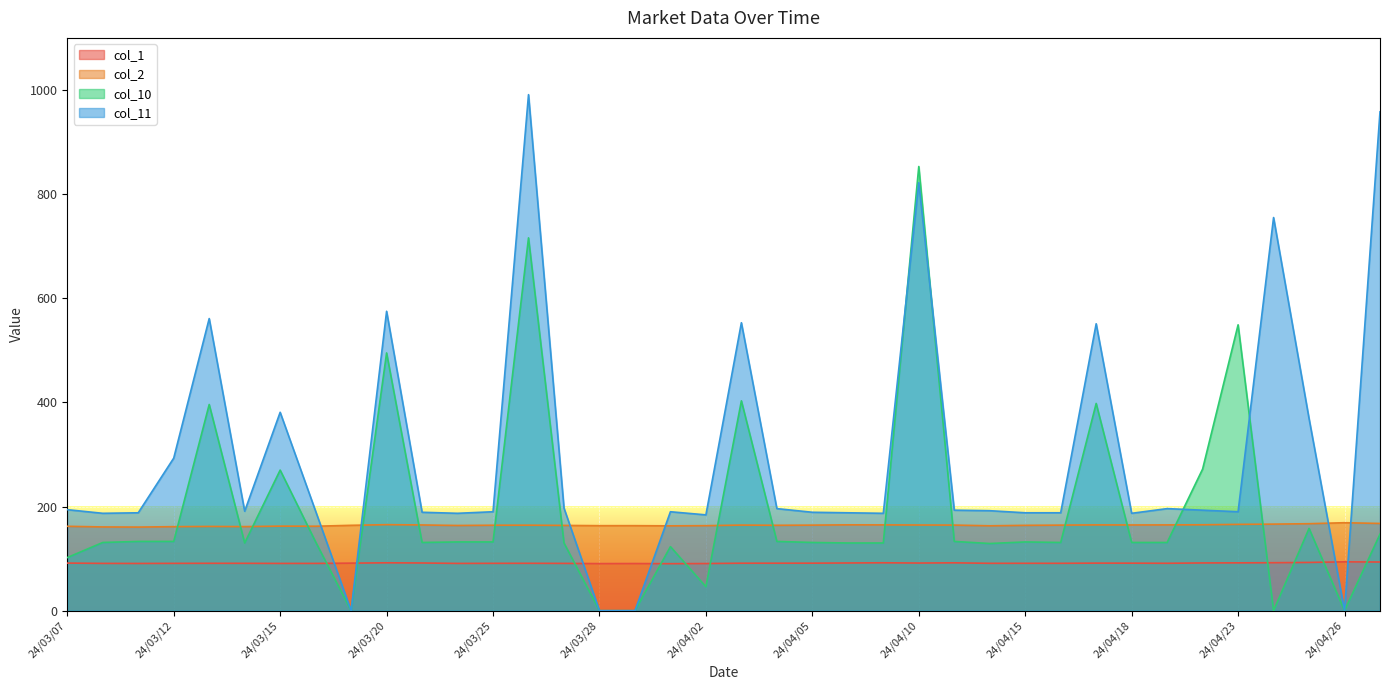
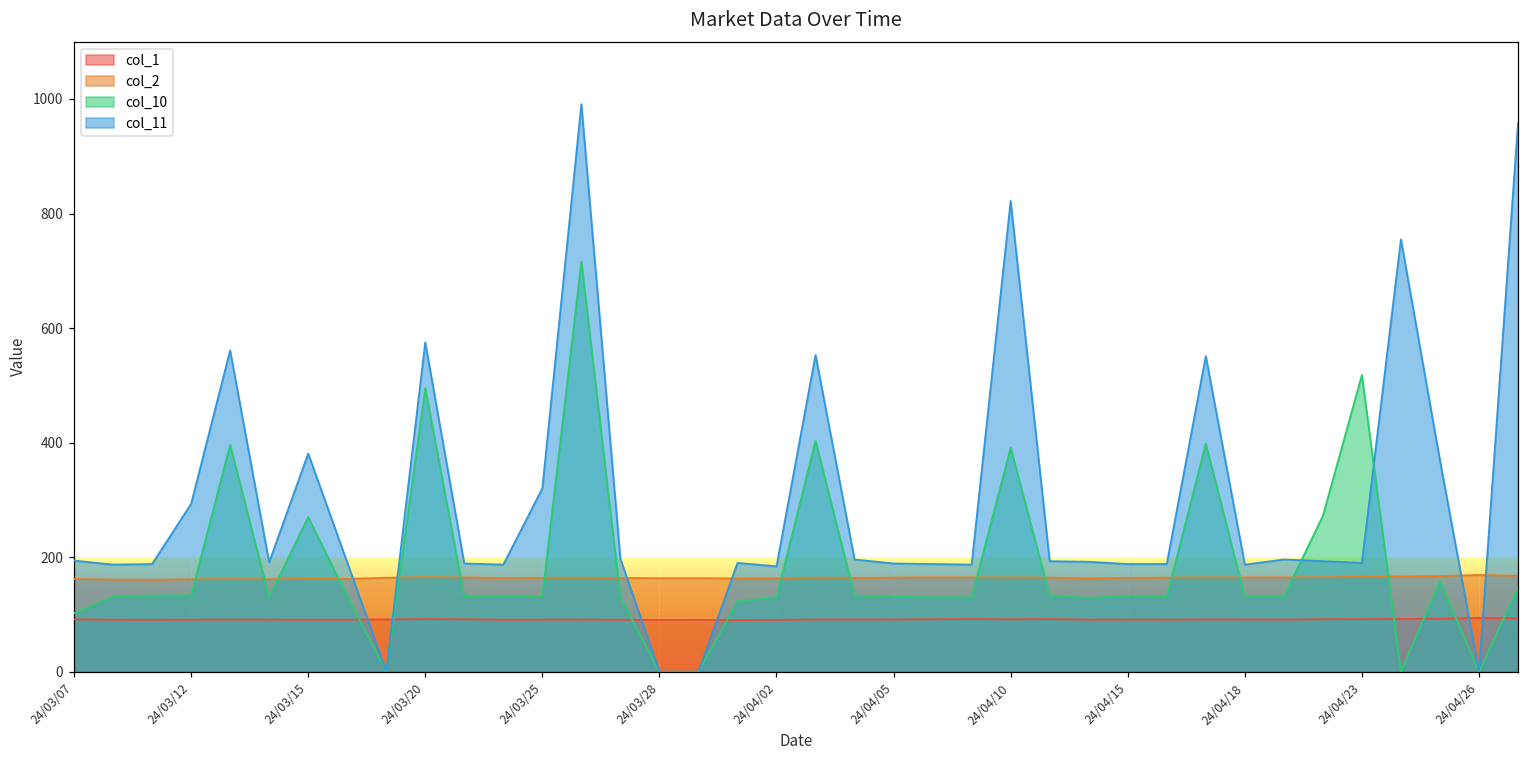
col_11, 24/03/25: 190 -> 320
col_10, 24/04/02: 50 -> 130
col_10, 24/04/10: 850 -> 390
col_10, 24/04/23: 550 -> 520
